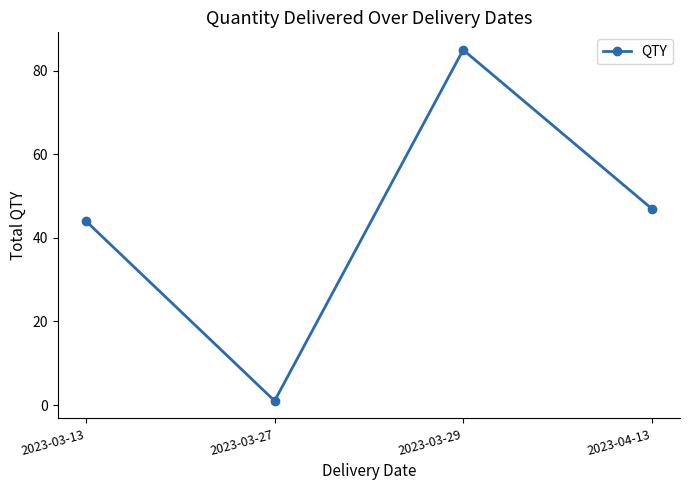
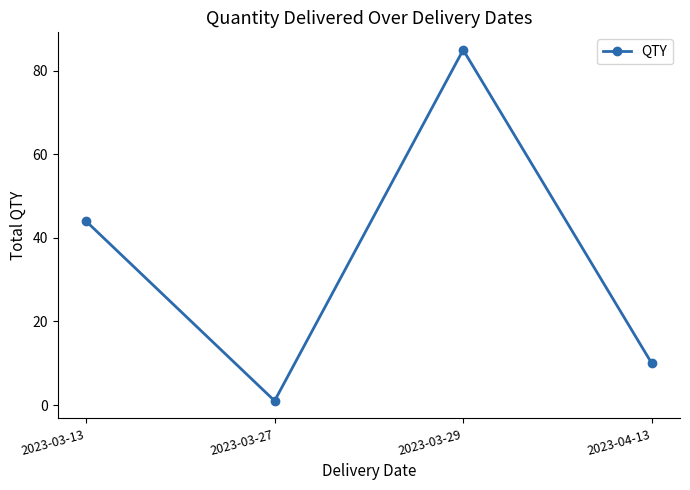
2023-04-13: 47 -> 10
